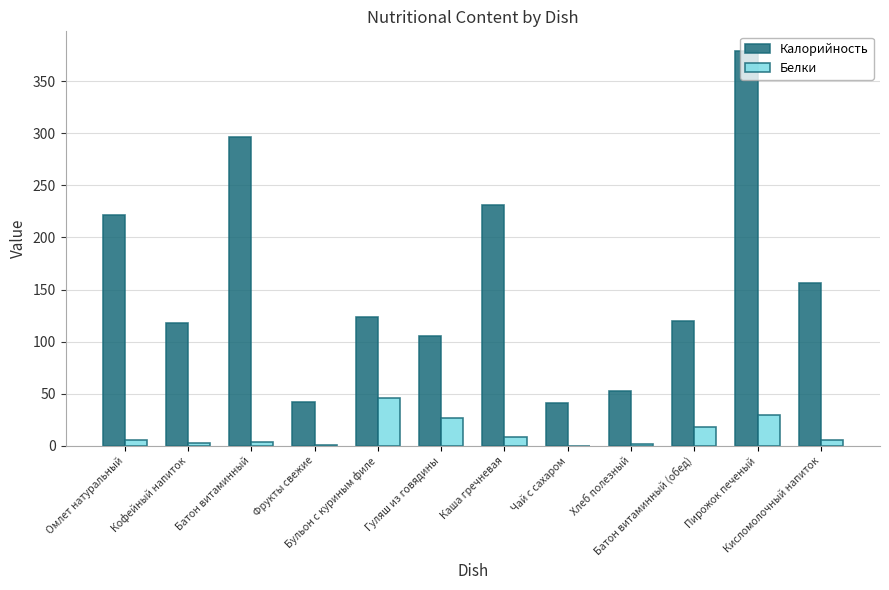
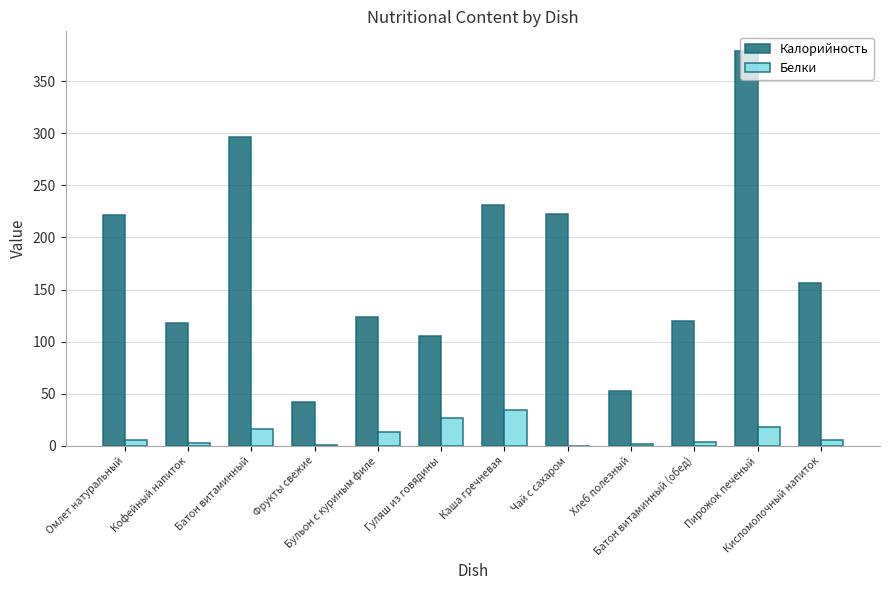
Белки, Батон витаминный: 3 -> 16
Белки, Бульон с куриным филе: 46 -> 13
Белки, Каша гречневая: 9 -> 35
Калорийность, Чай с сахаром: 41 -> 223
Белки, Батон витаминный (обед): 18 -> 3
Белки, Пирожок печеный: 30 -> 18
